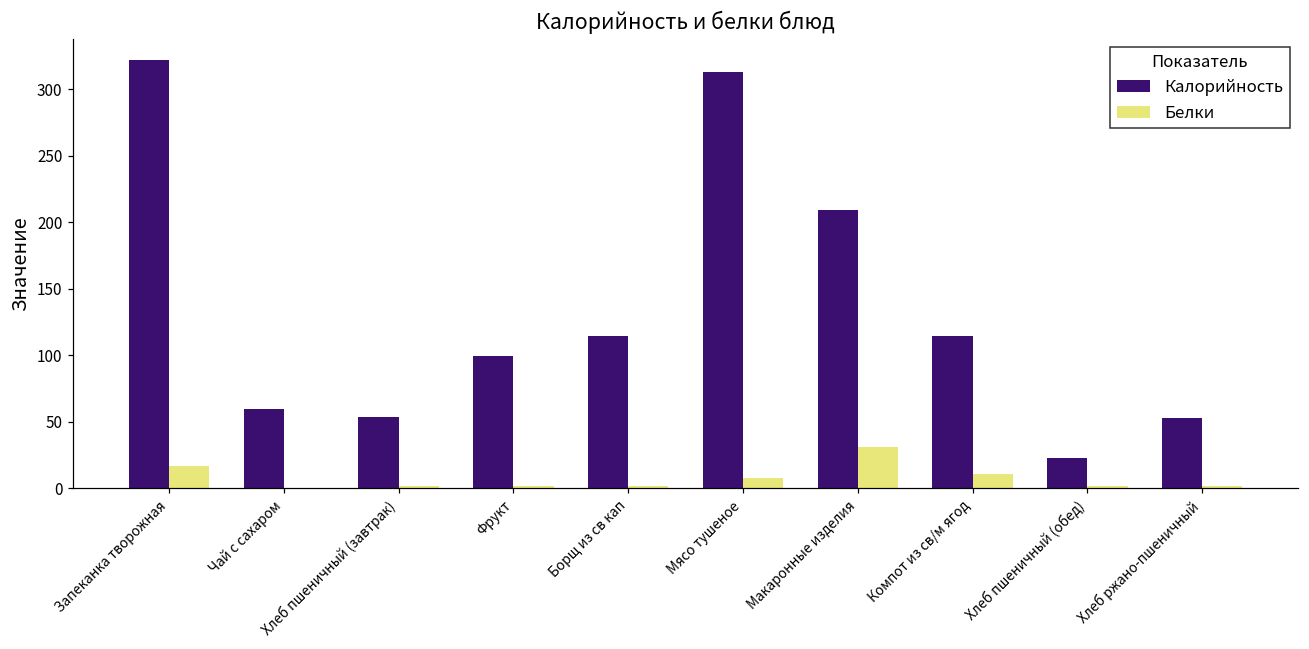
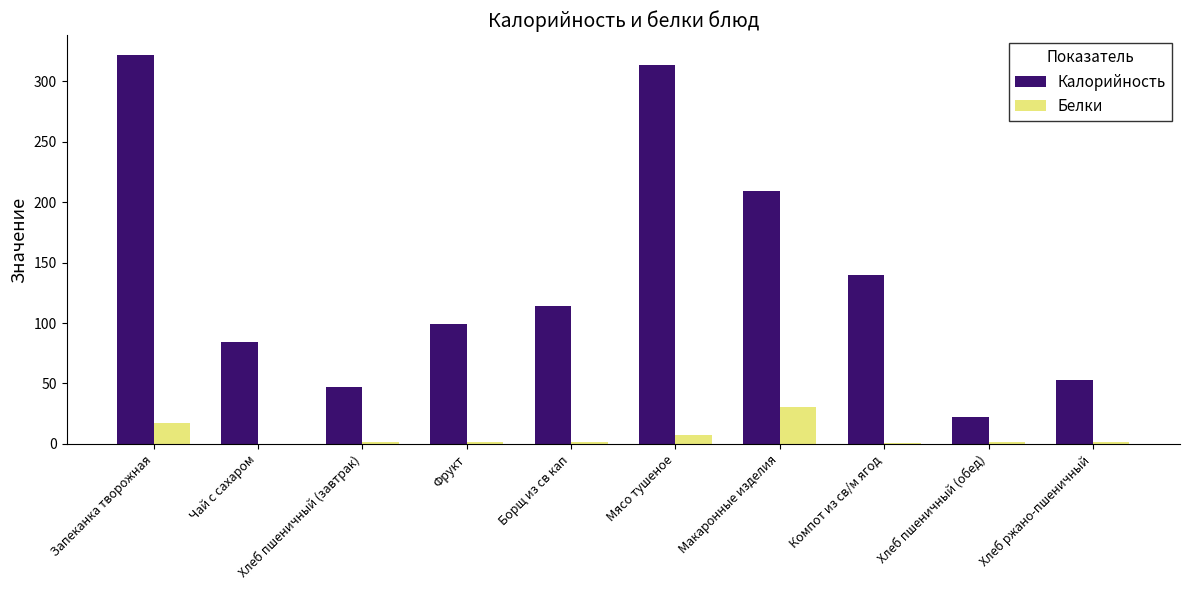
Калорийность, Чай с сахаром: 60 -> 84
Калорийность, Хлеб пшеничный (завтрак): 54 -> 47
Калорийность, Компот из св/м ягод: 115 -> 140
Белки, Компот из св/м ягод: 11 -> 1
